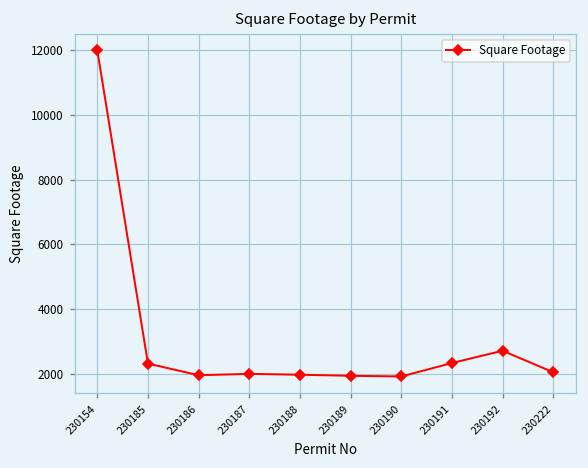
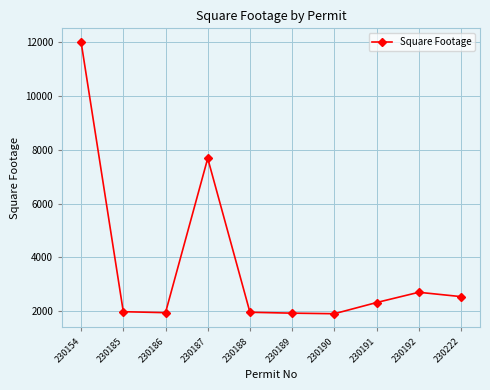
230185: 2300 -> 2000
230187: 2000 -> 7700
230222: 2000 -> 2500
